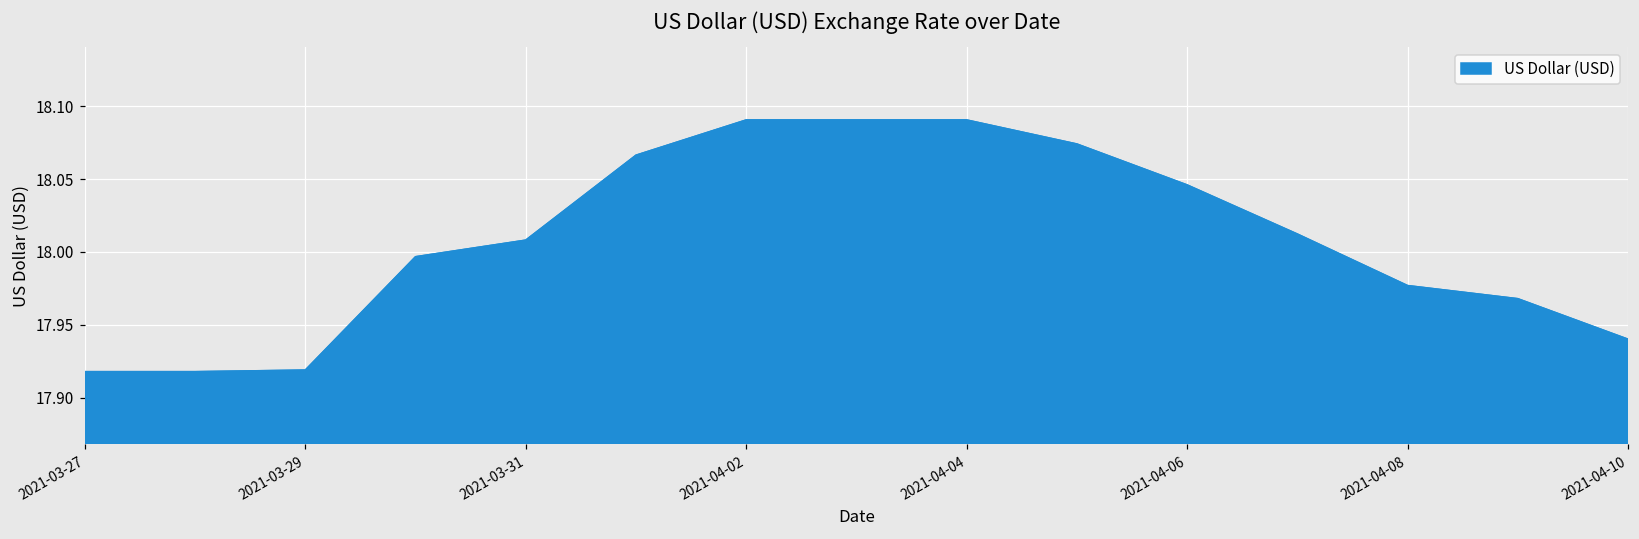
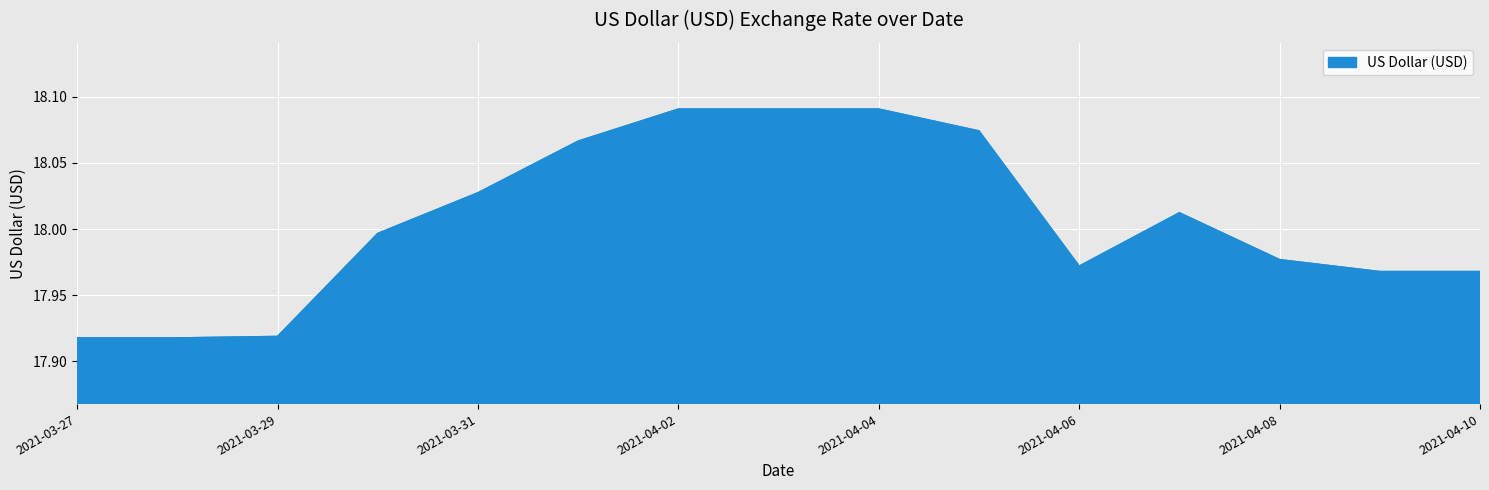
2021-03-31: 18.008 -> 18.027
2021-04-06: 18.046 -> 17.972
2021-04-10: 17.940 -> 17.968
